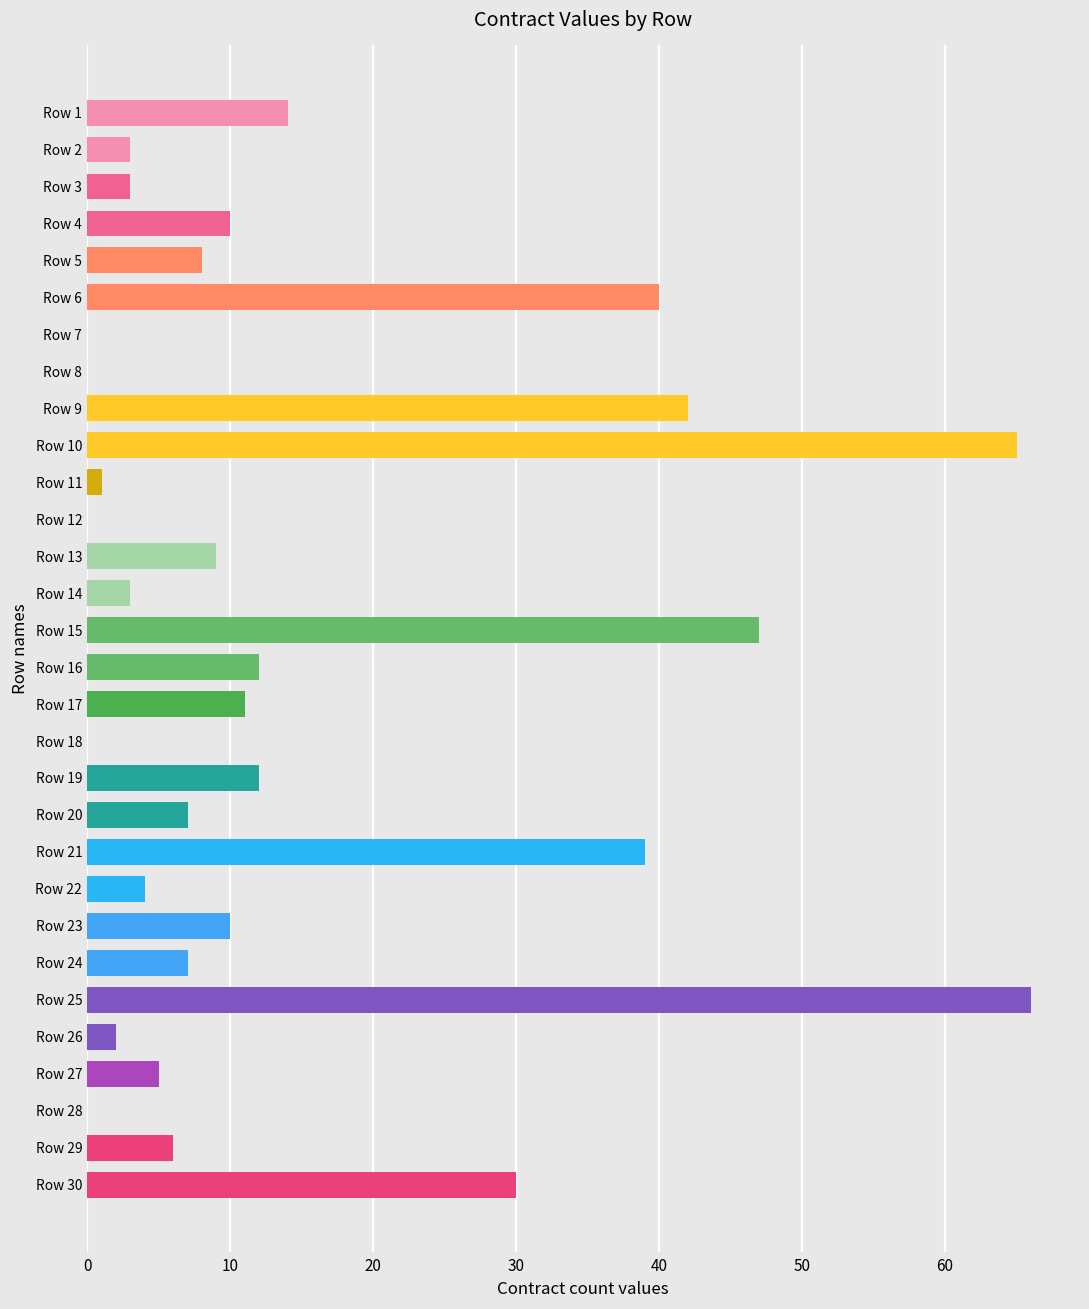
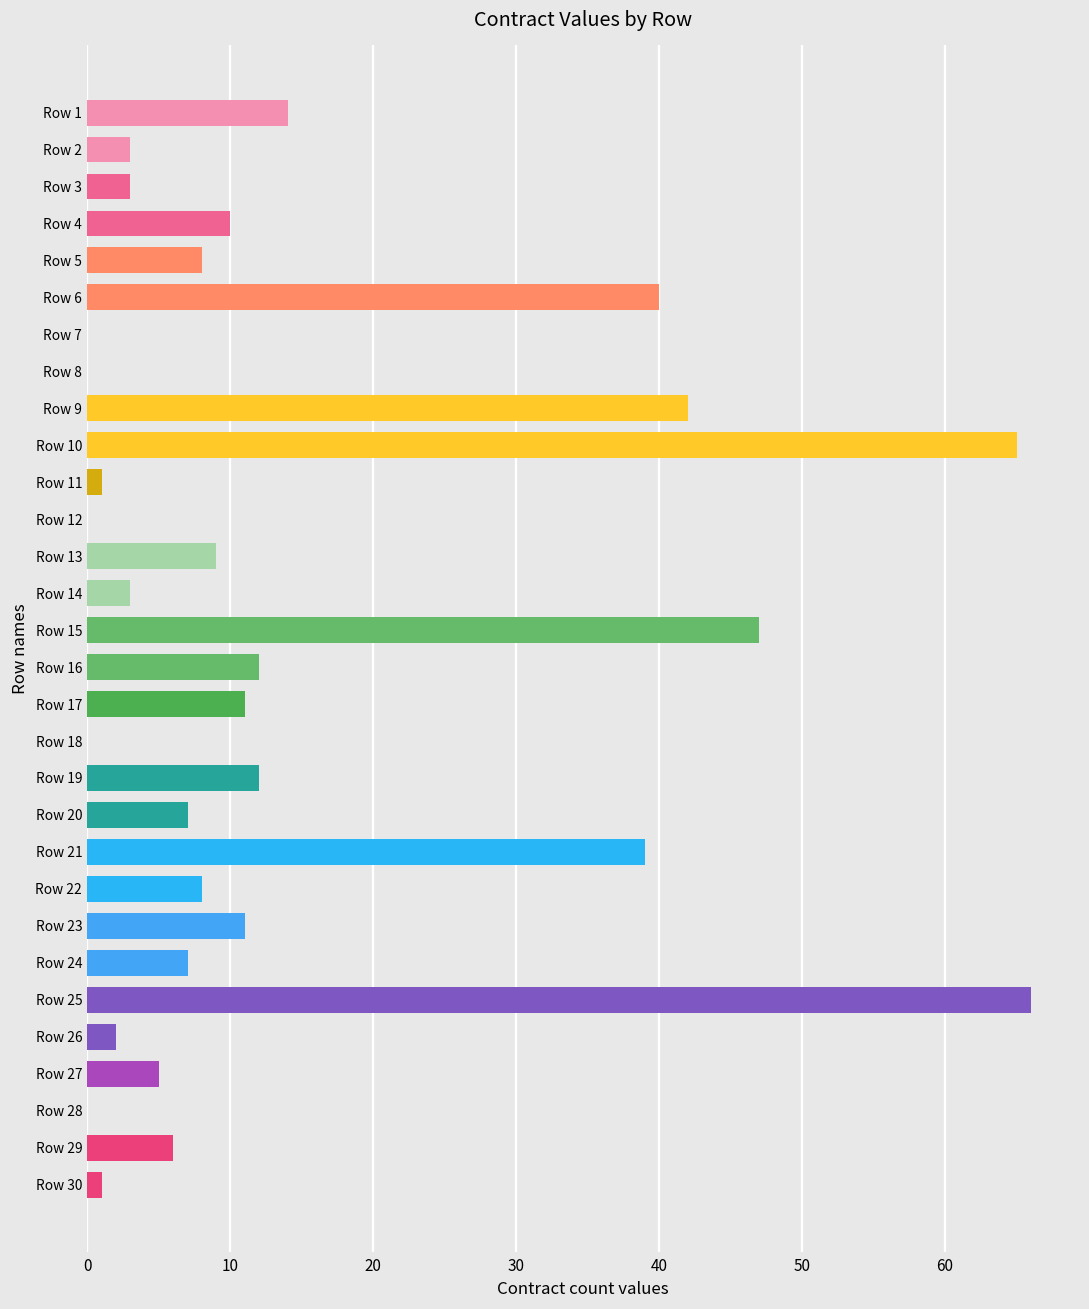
Row 22: 4 -> 8
Row 23: 10 -> 11
Row 30: 30 -> 1
